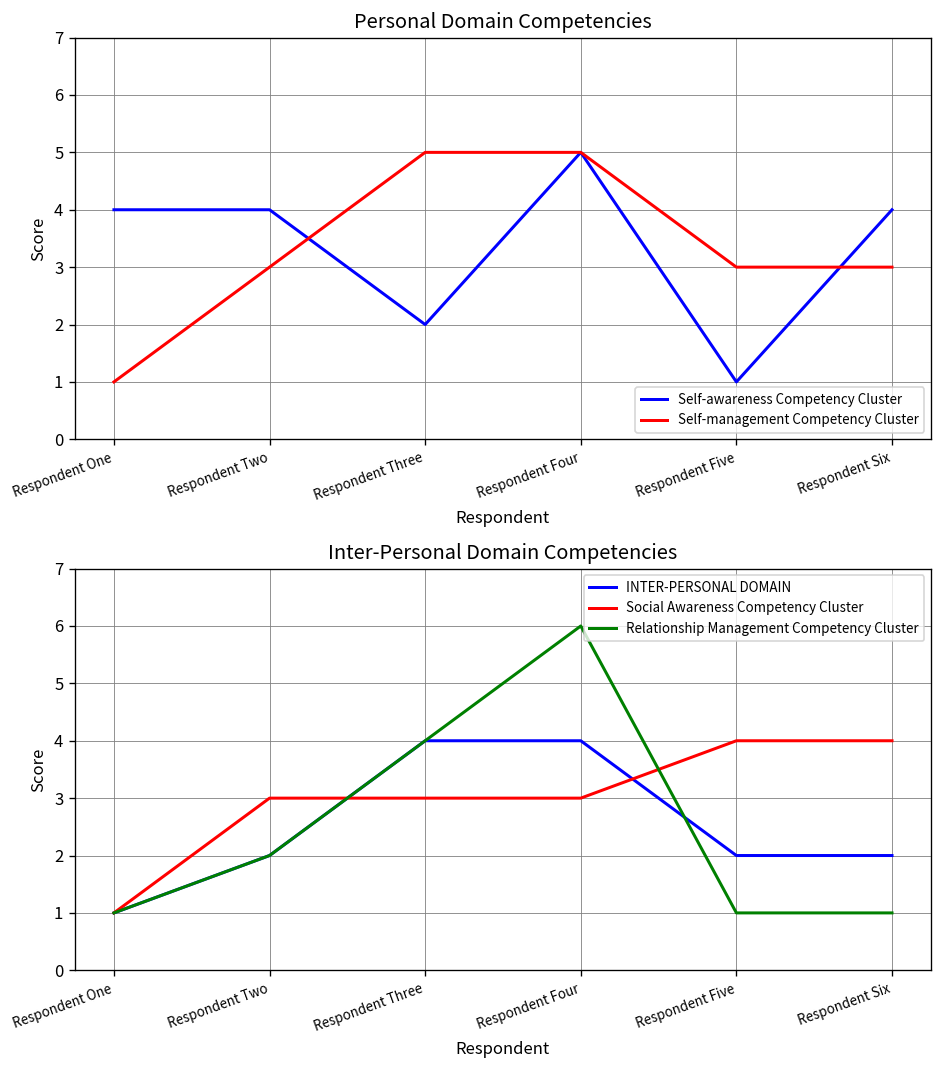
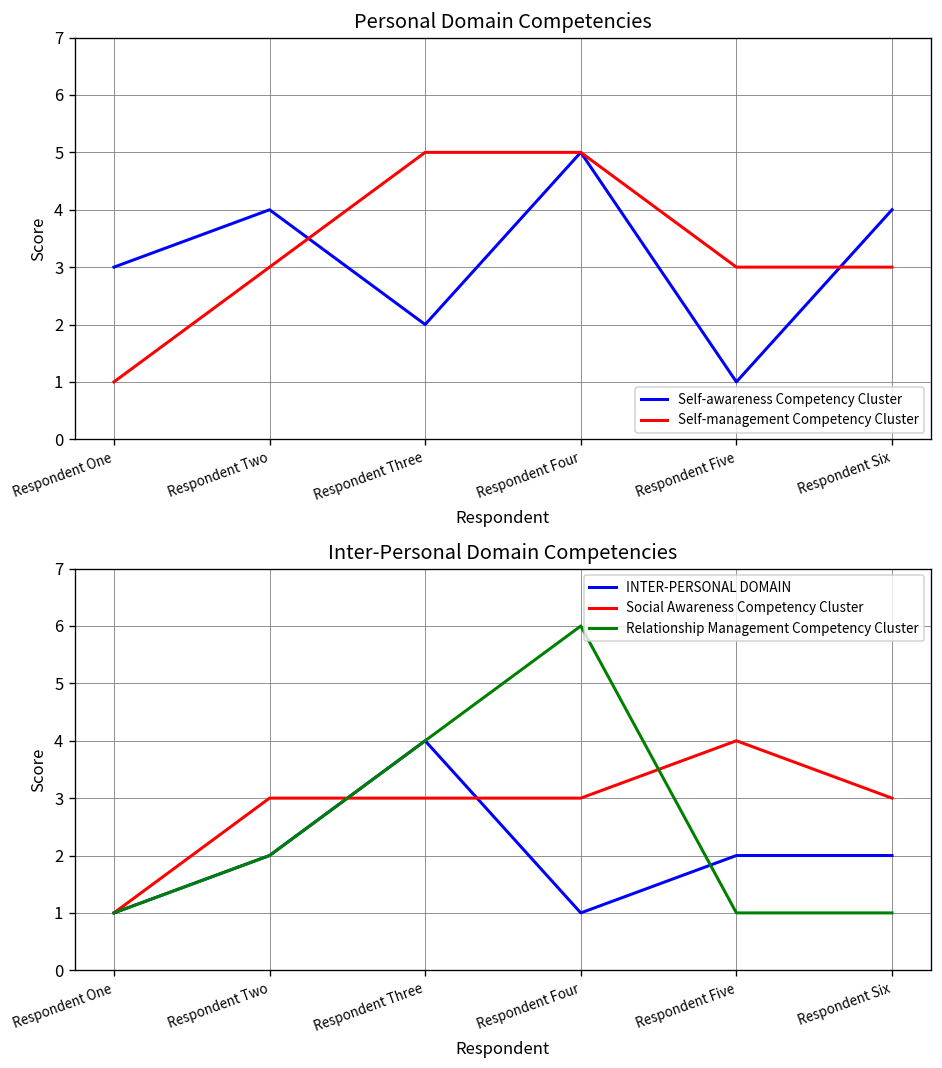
Personal Domain Competencies, Self-awareness Competency Cluster, Respondent One: 4 -> 3
Inter-Personal Domain Competencies, INTER-PERSONAL DOMAIN, Respondent Four: 4 -> 1
Inter-Personal Domain Competencies, Social Awareness Competency Cluster, Respondent Six: 4 -> 3
